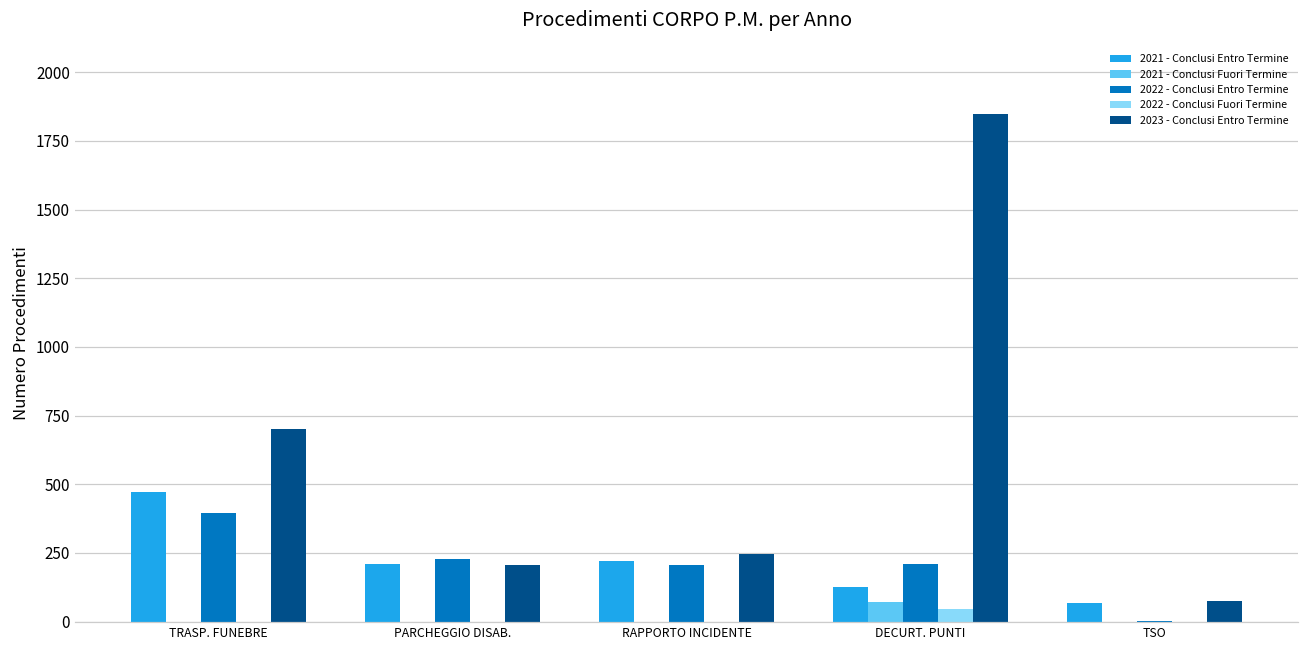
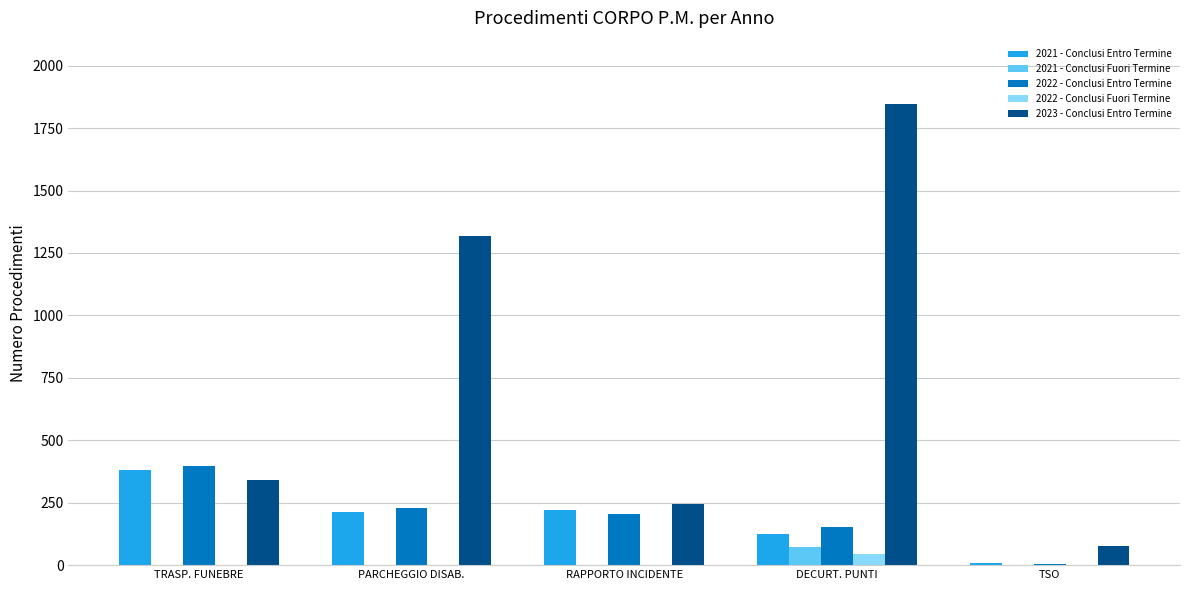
2021 - Conclusi Entro Termine, TRASP. FUNEBRE: 470 -> 380
2023 - Conclusi Entro Termine, TRASP. FUNEBRE: 700 -> 340
2023 - Conclusi Entro Termine, PARCHEGGIO DISAB.: 210 -> 1320
2022 - Conclusi Entro Termine, DECURT. PUNTI: 210 -> 150
2021 - Conclusi Entro Termine, TSO: 70 -> 10
